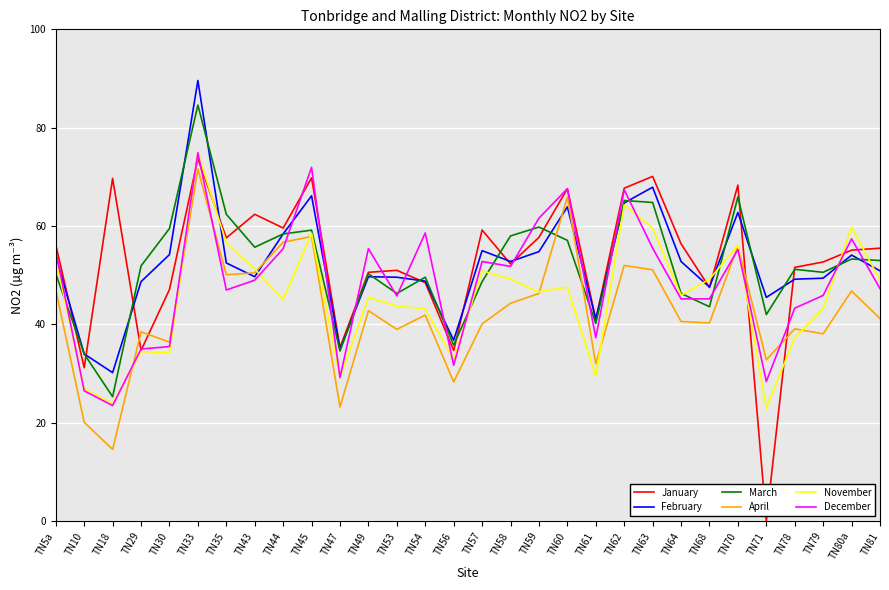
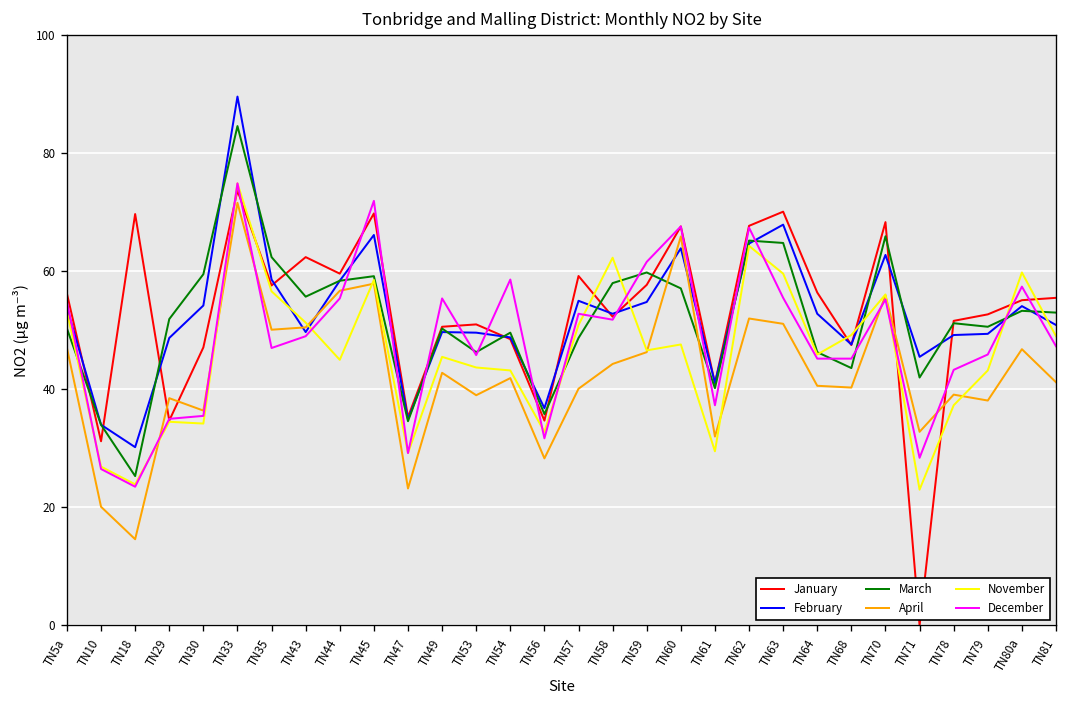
February, TN35: 53 -> 59
November, TN58: 49 -> 62
